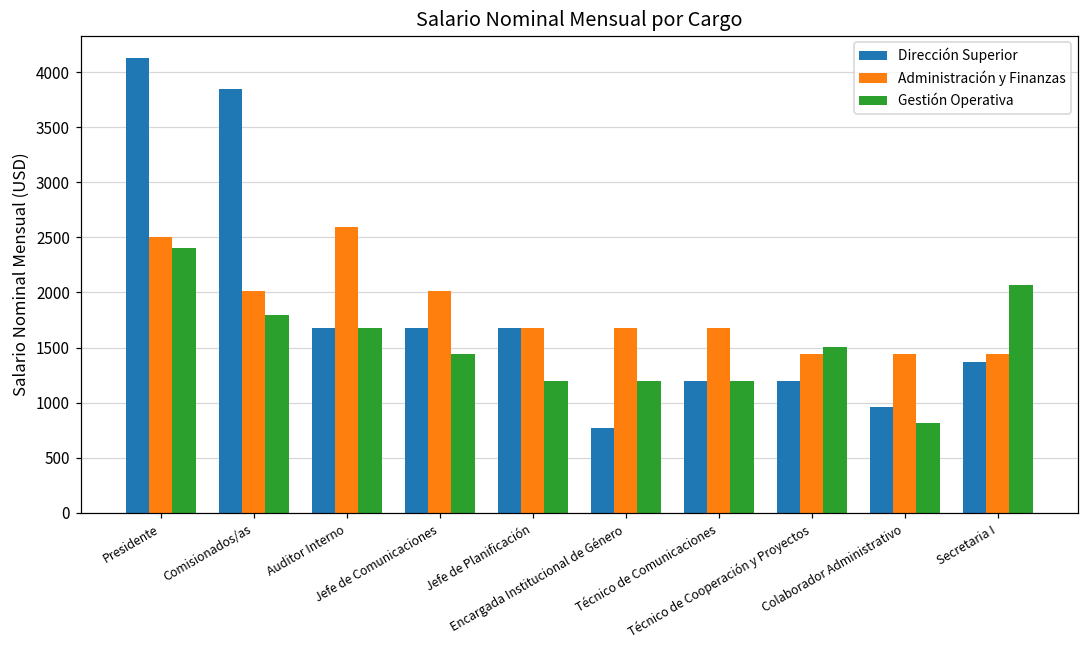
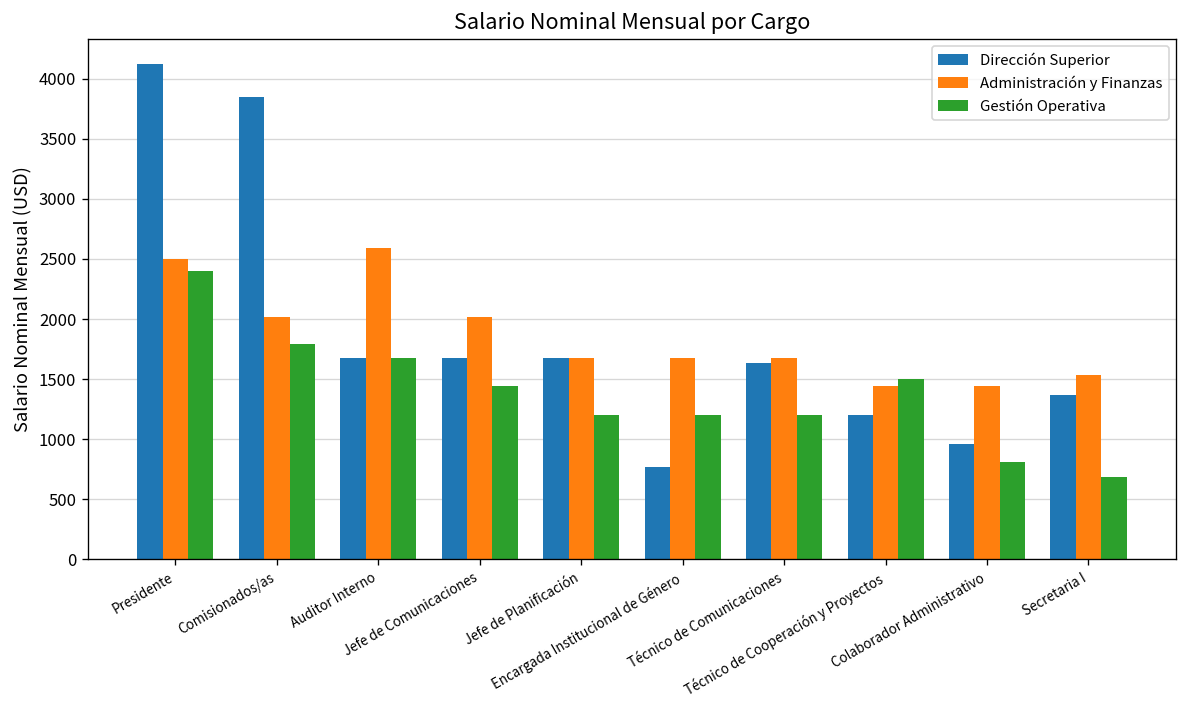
Dirección Superior, Técnico de Comunicaciones: 1200 -> 1640
Administración y Finanzas, Secretaria I: 1440 -> 1530
Gestión Operativa, Secretaria I: 2060 -> 690
